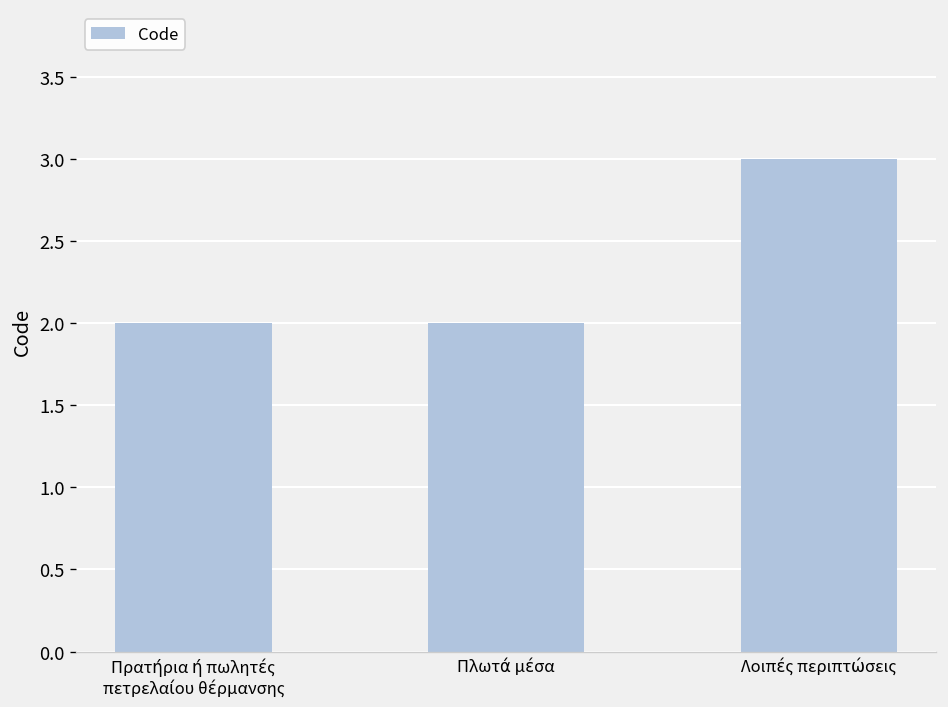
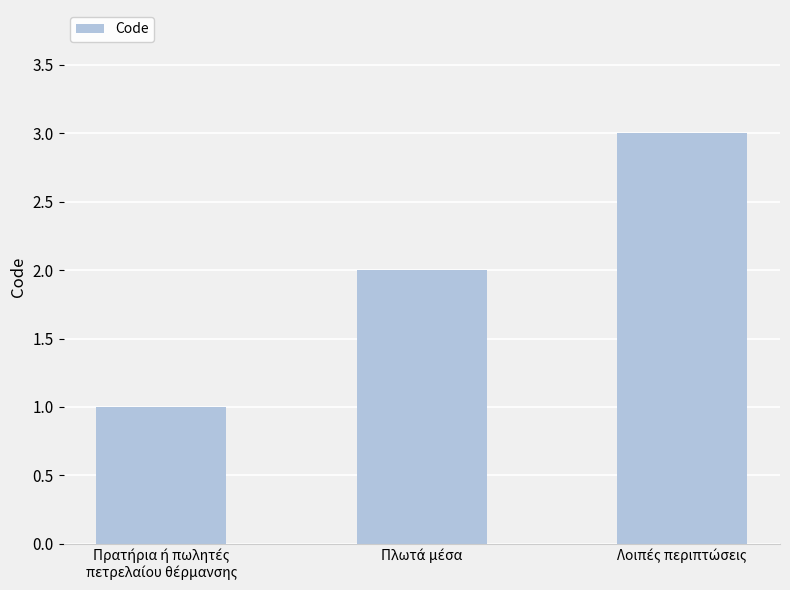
Πρατήρια ή πωλητές πετρελαίου θέρμανσης: 2 -> 1
